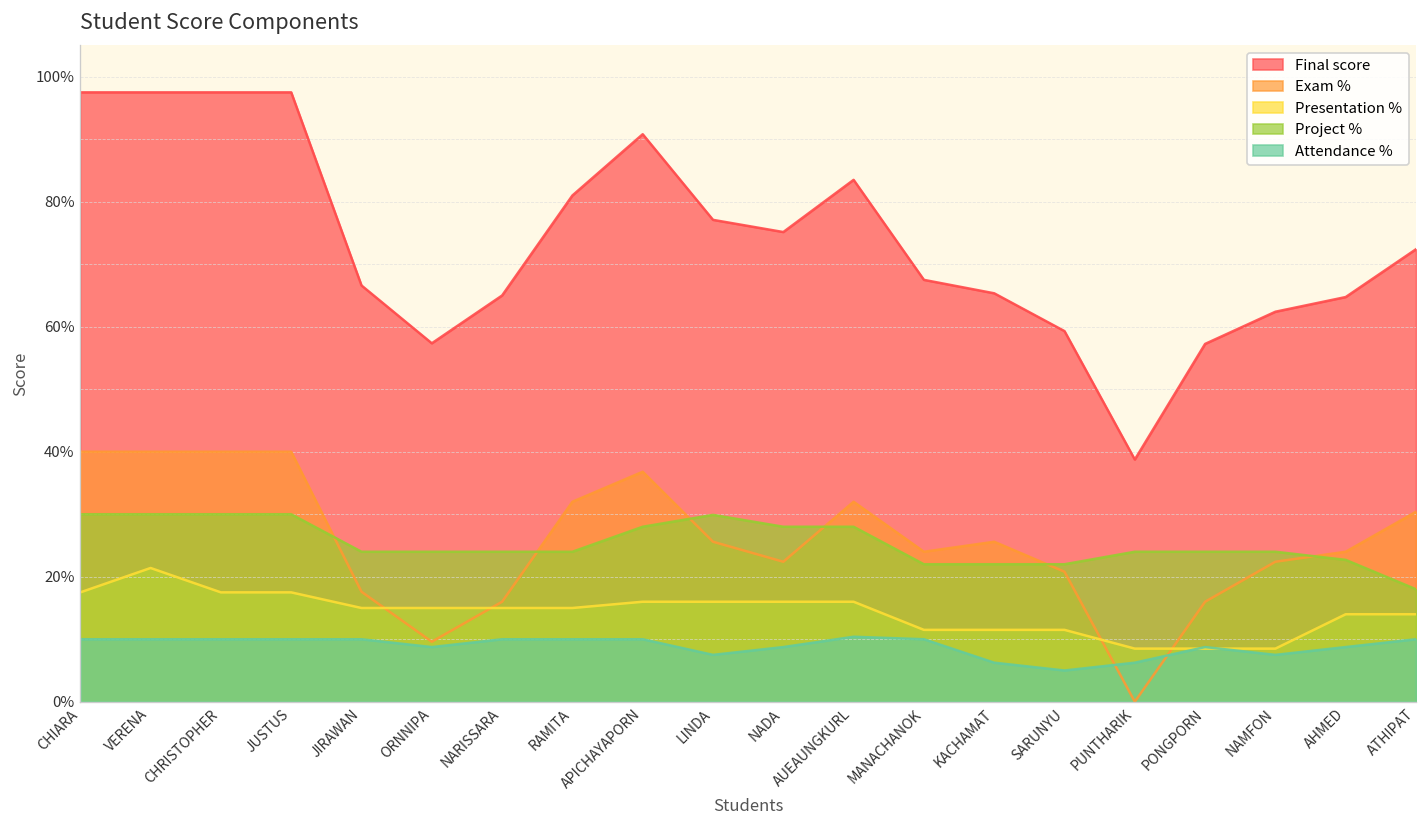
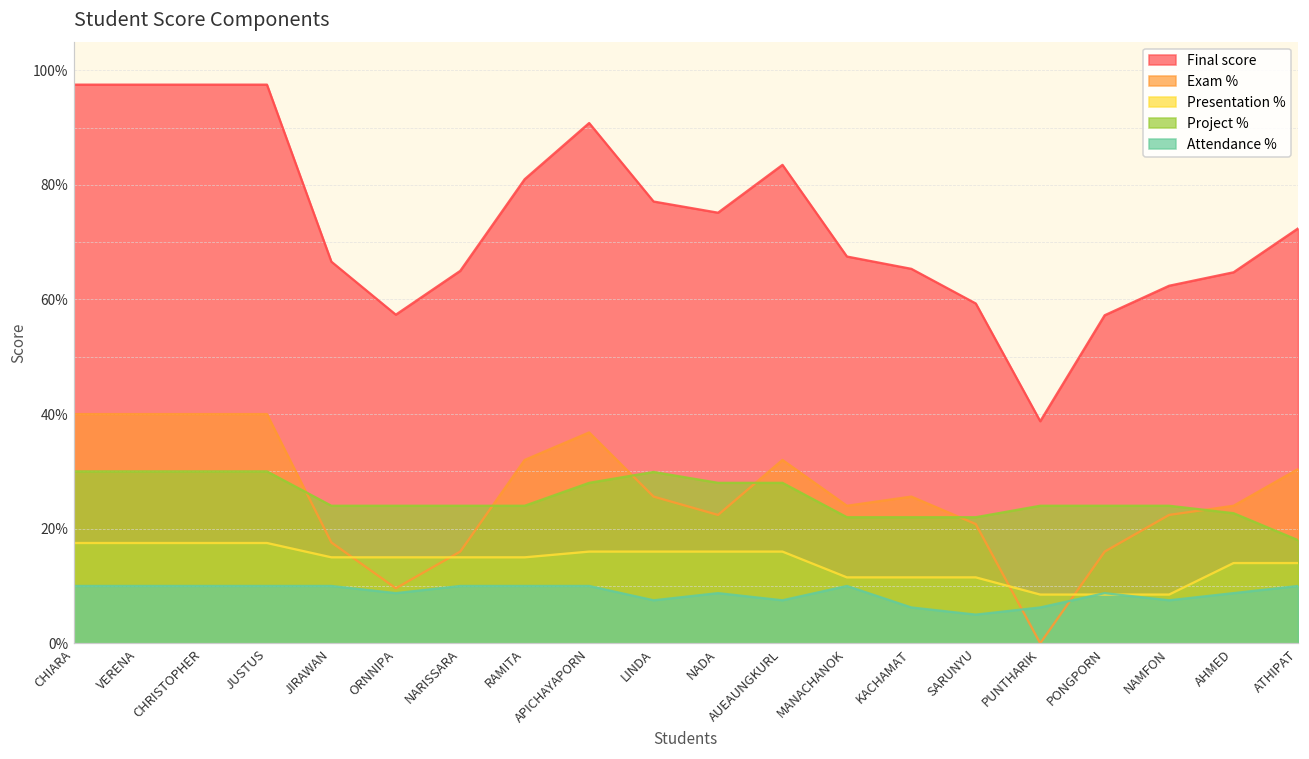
Presentation %, VERENA: 21% -> 18%
Attendance %, AUEAUNGKURL: 10% -> 8%
